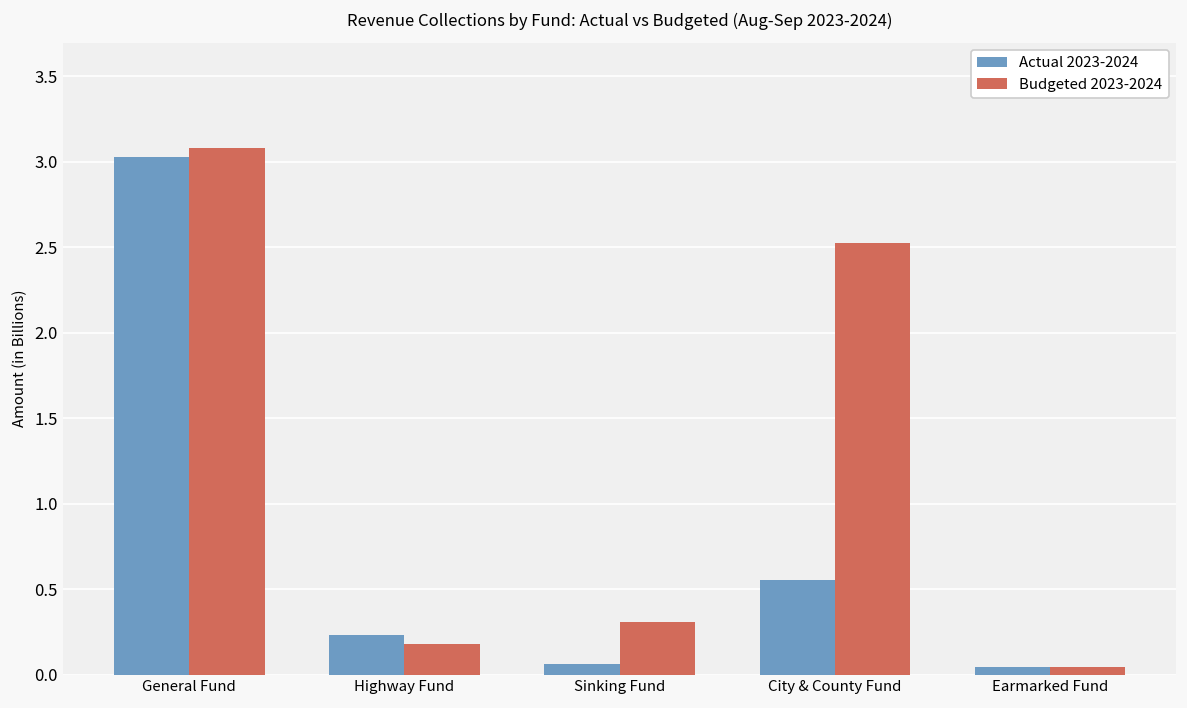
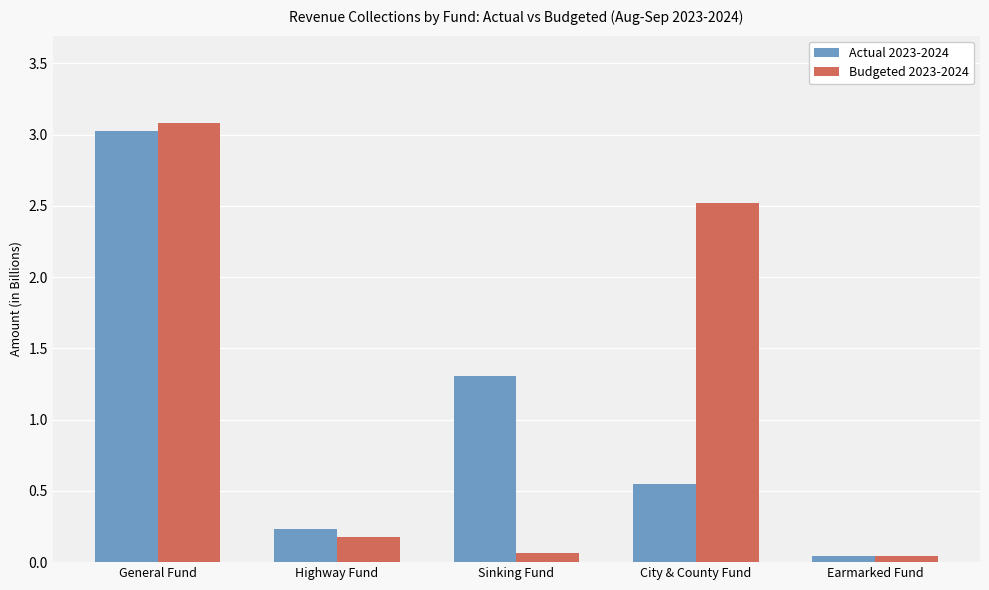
Actual 2023-2024, Sinking Fund: 0.06 -> 1.30
Budgeted 2023-2024, Sinking Fund: 0.31 -> 0.06
